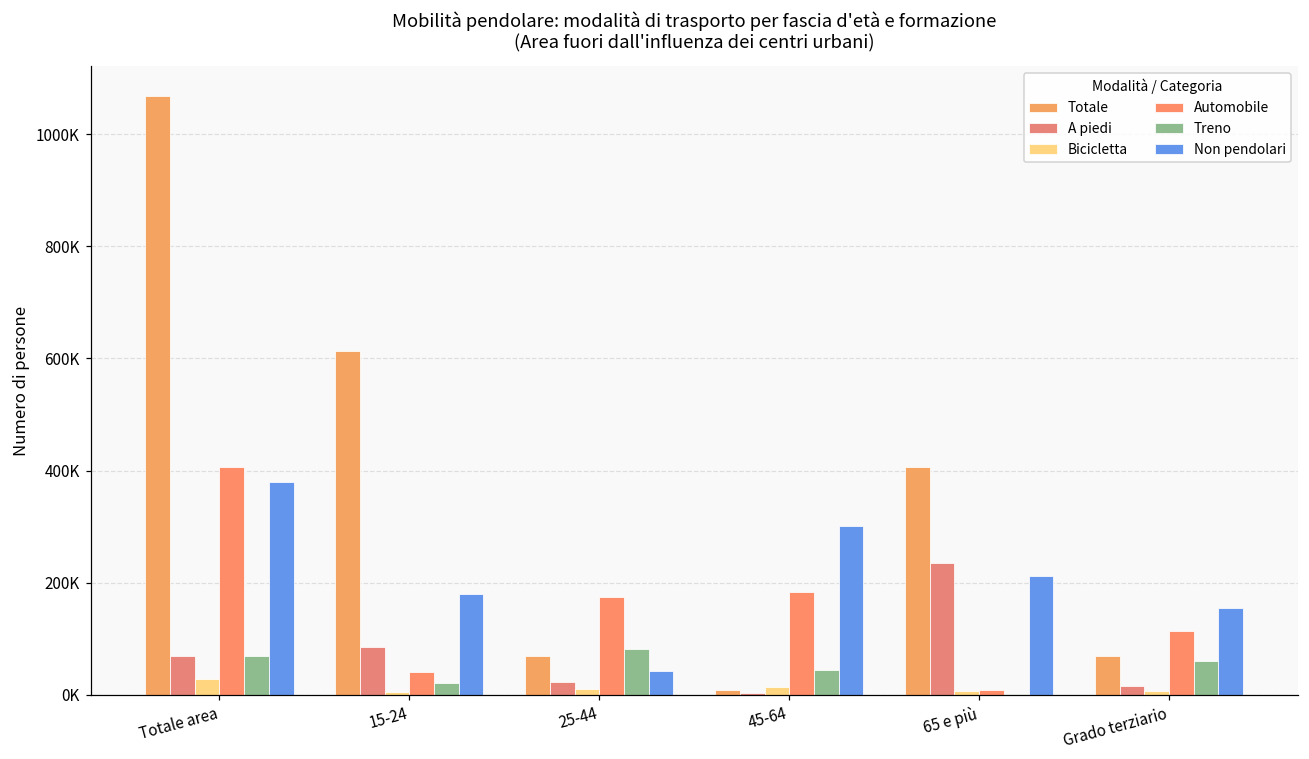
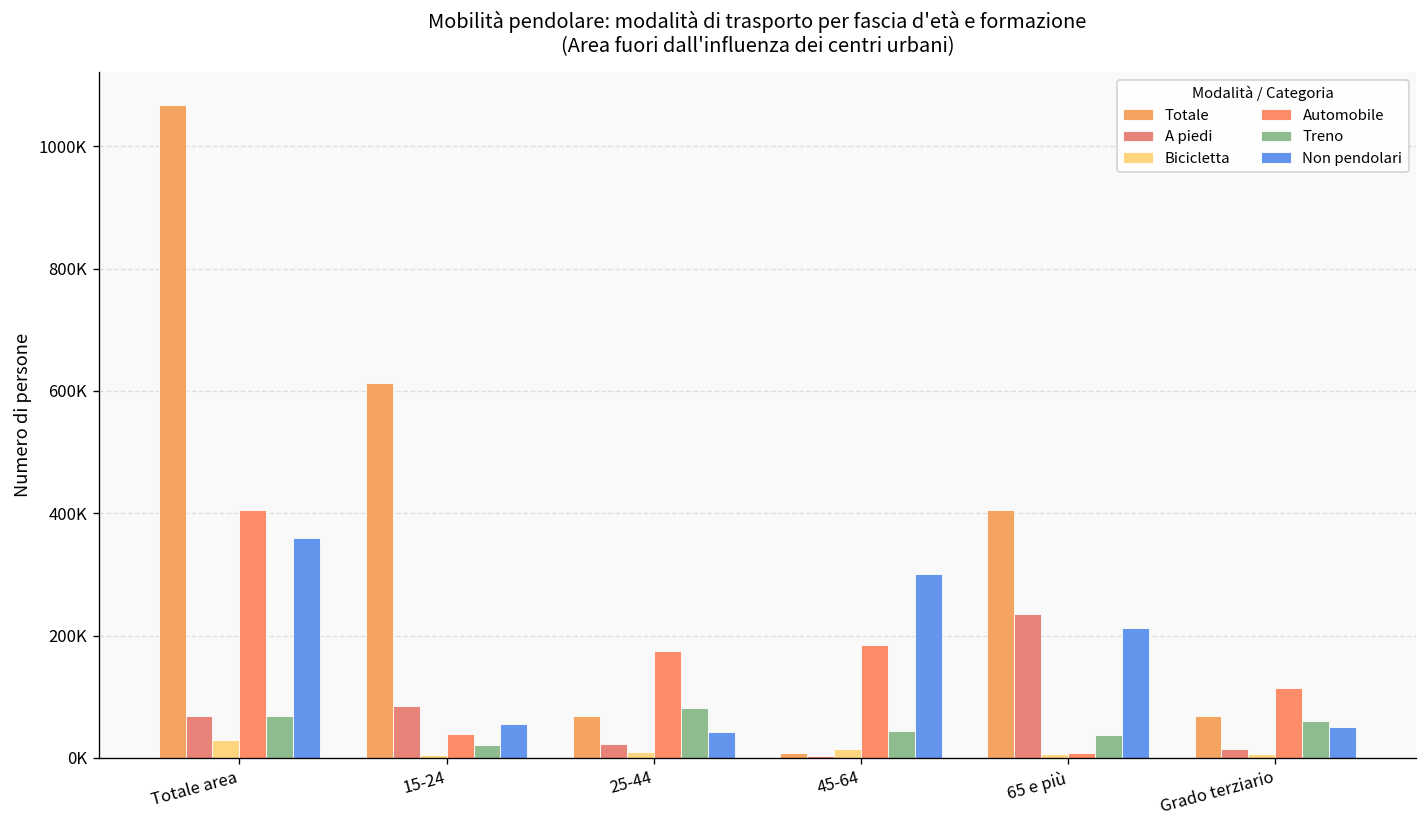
Non pendolari, Totale area: 380000 -> 360000
Non pendolari, 15-24: 180000 -> 60000
Treno, 65 e più: 0 -> 40000
Non pendolari, Grado terziario: 150000 -> 50000
